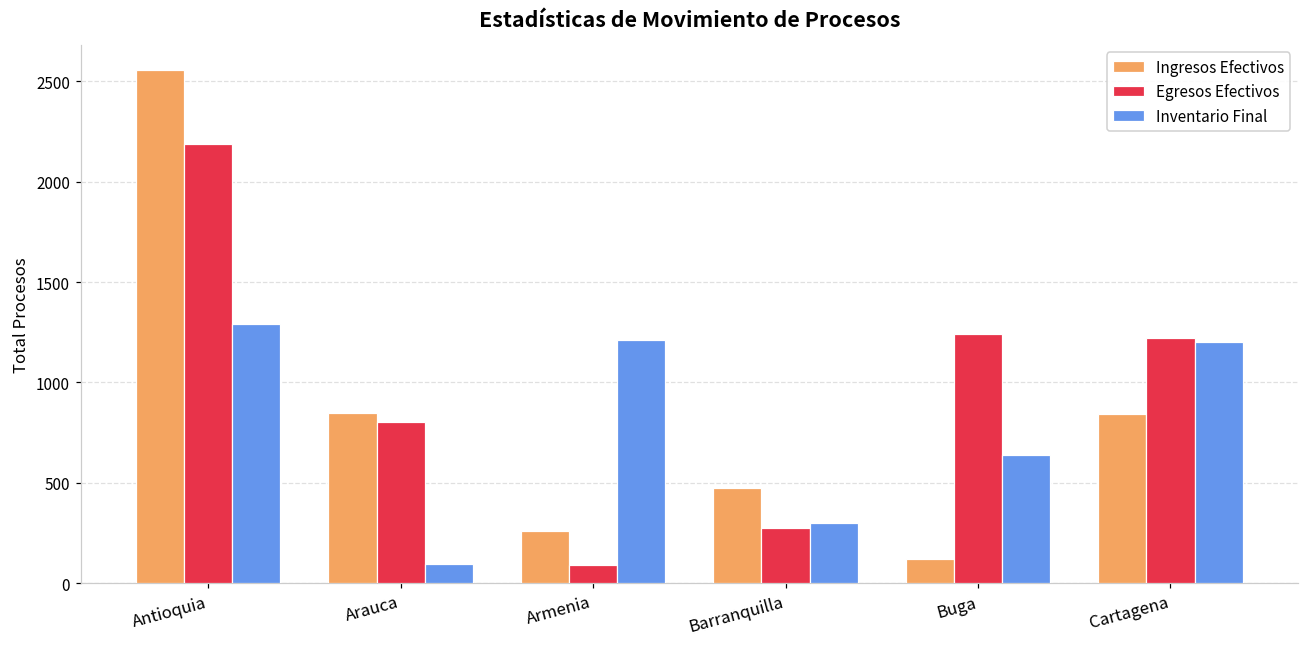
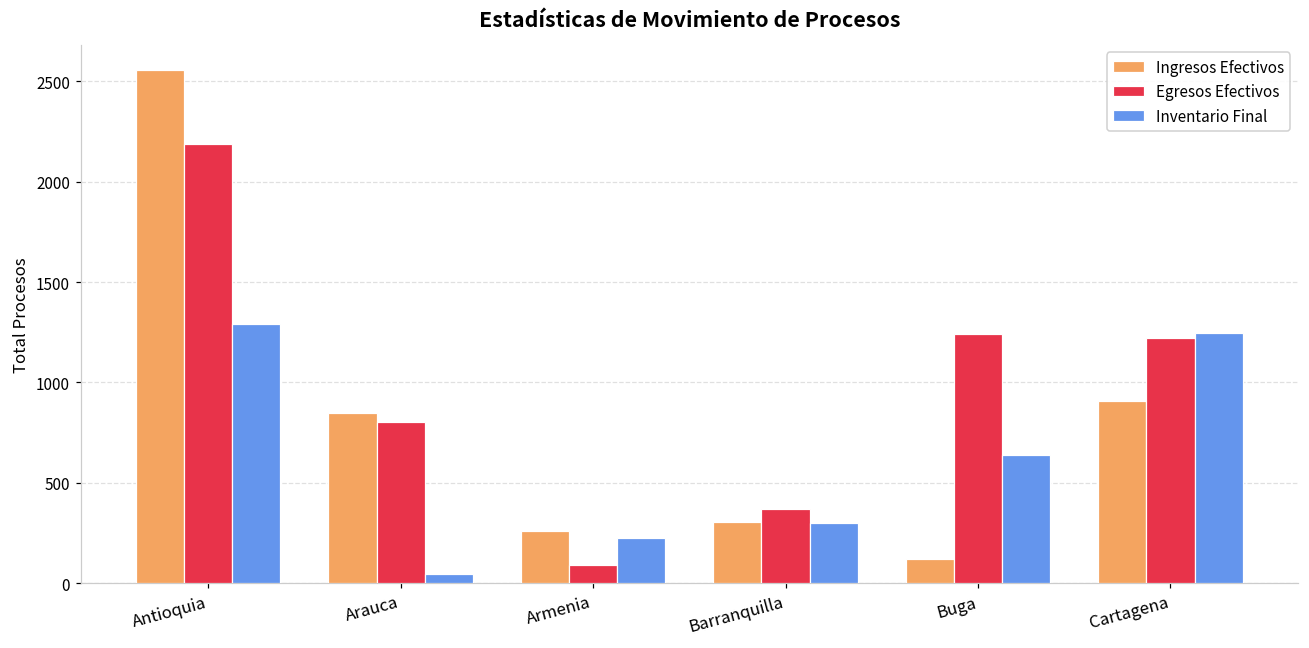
Inventario Final, Arauca: 100 -> 40
Inventario Final, Armenia: 1210 -> 220
Ingresos Efectivos, Barranquilla: 470 -> 300
Egresos Efectivos, Barranquilla: 270 -> 370
Ingresos Efectivos, Cartagena: 840 -> 910
Inventario Final, Cartagena: 1200 -> 1250
